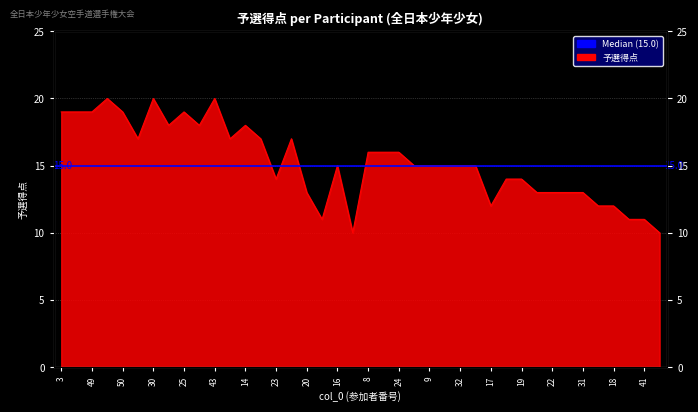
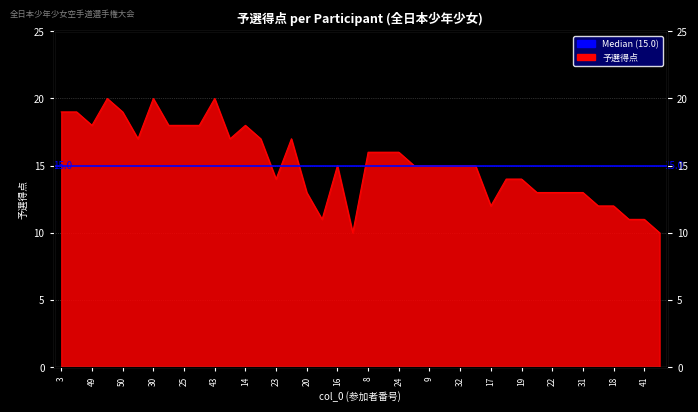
49: 19 -> 18
25: 19 -> 18
